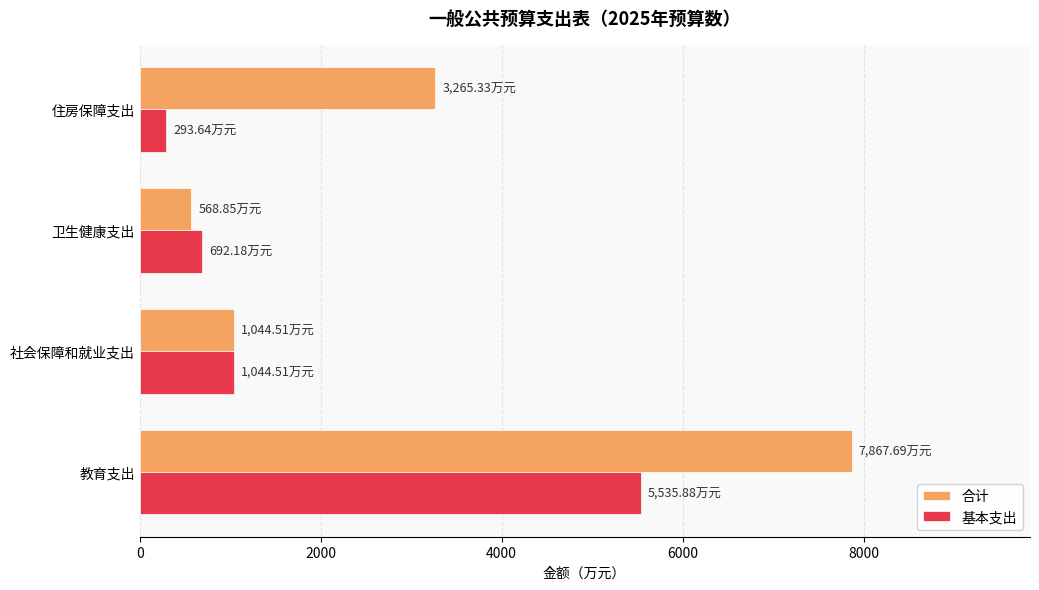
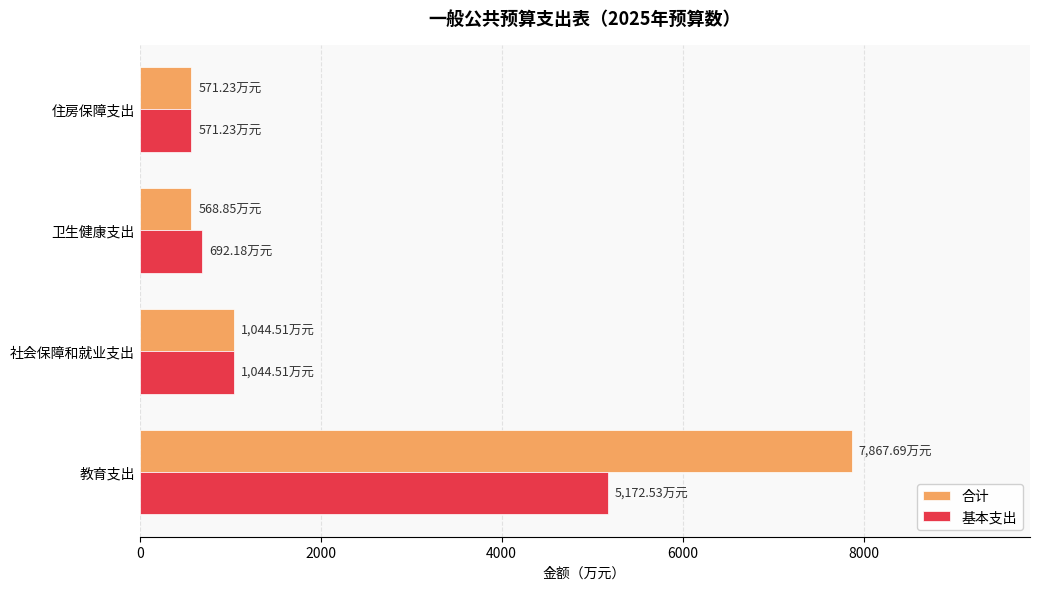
合计, 住房保障支出: 3,265.33 -> 571.23
基本支出, 住房保障支出: 293.64 -> 571.23
基本支出, 教育支出: 5,535.88 -> 5,172.53
